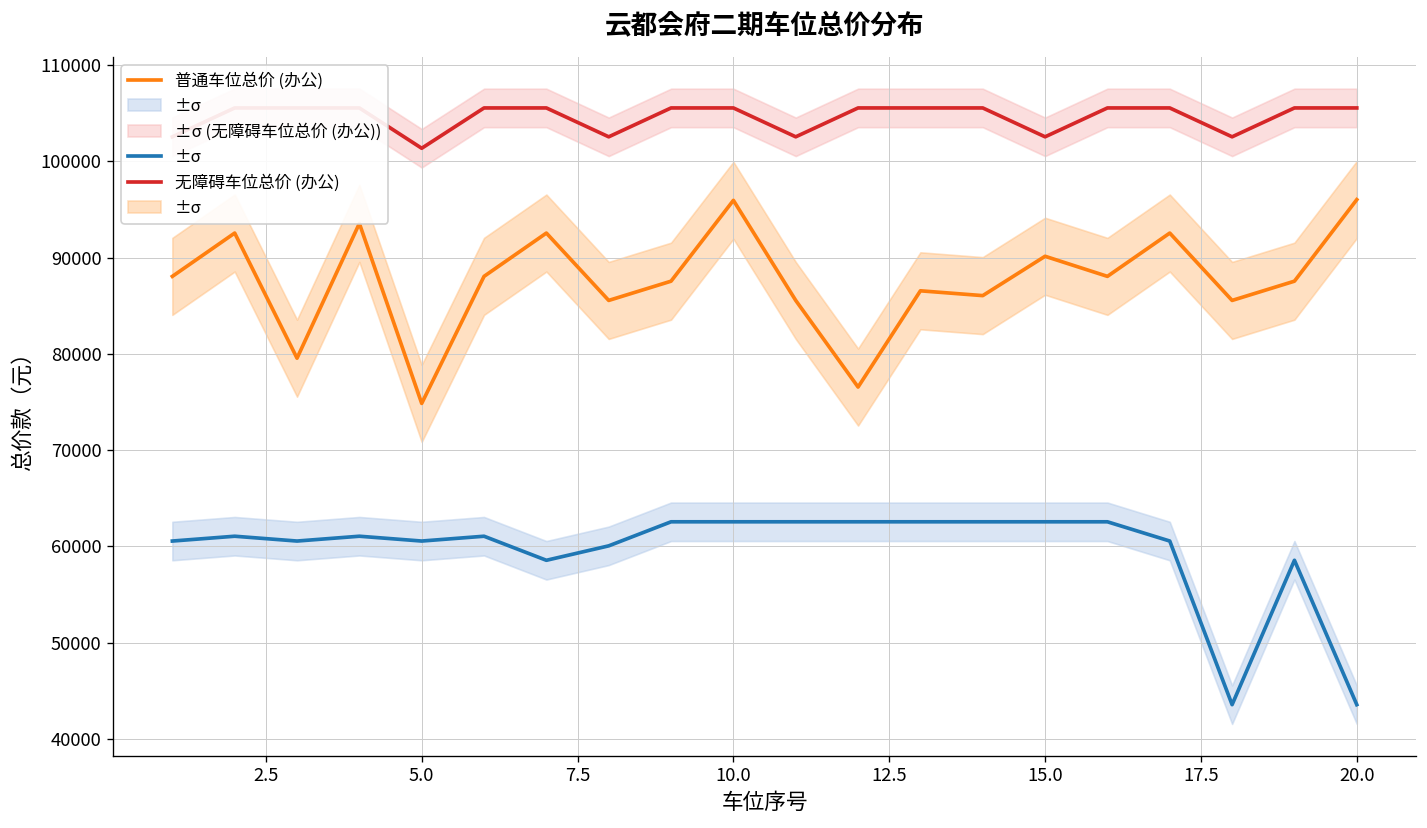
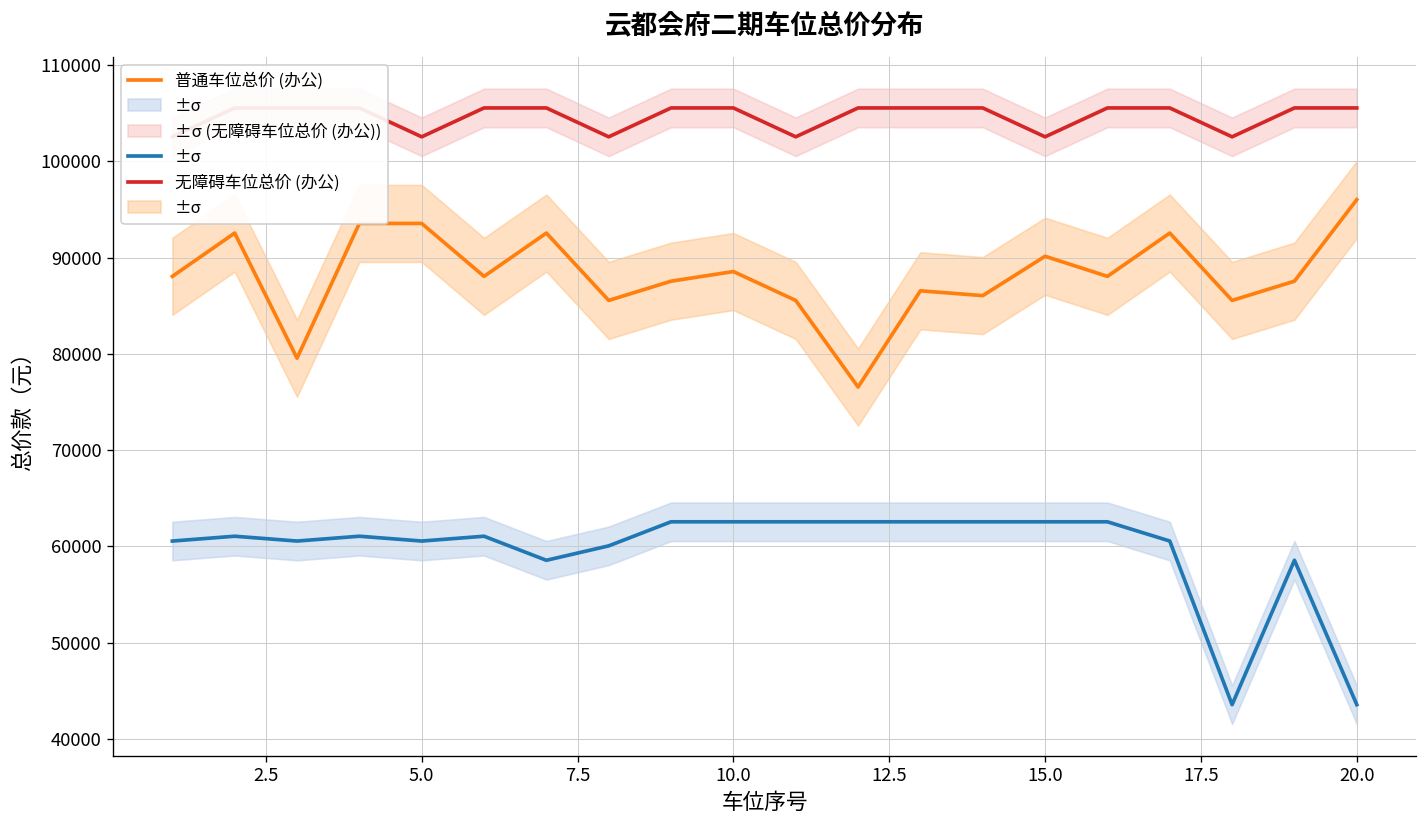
普通车位总价 (办公), 5.0: 75000 -> 94000
无障碍车位总价 (办公), 5.0: 101000 -> 103000
普通车位总价 (办公), 10.0: 96000 -> 89000
